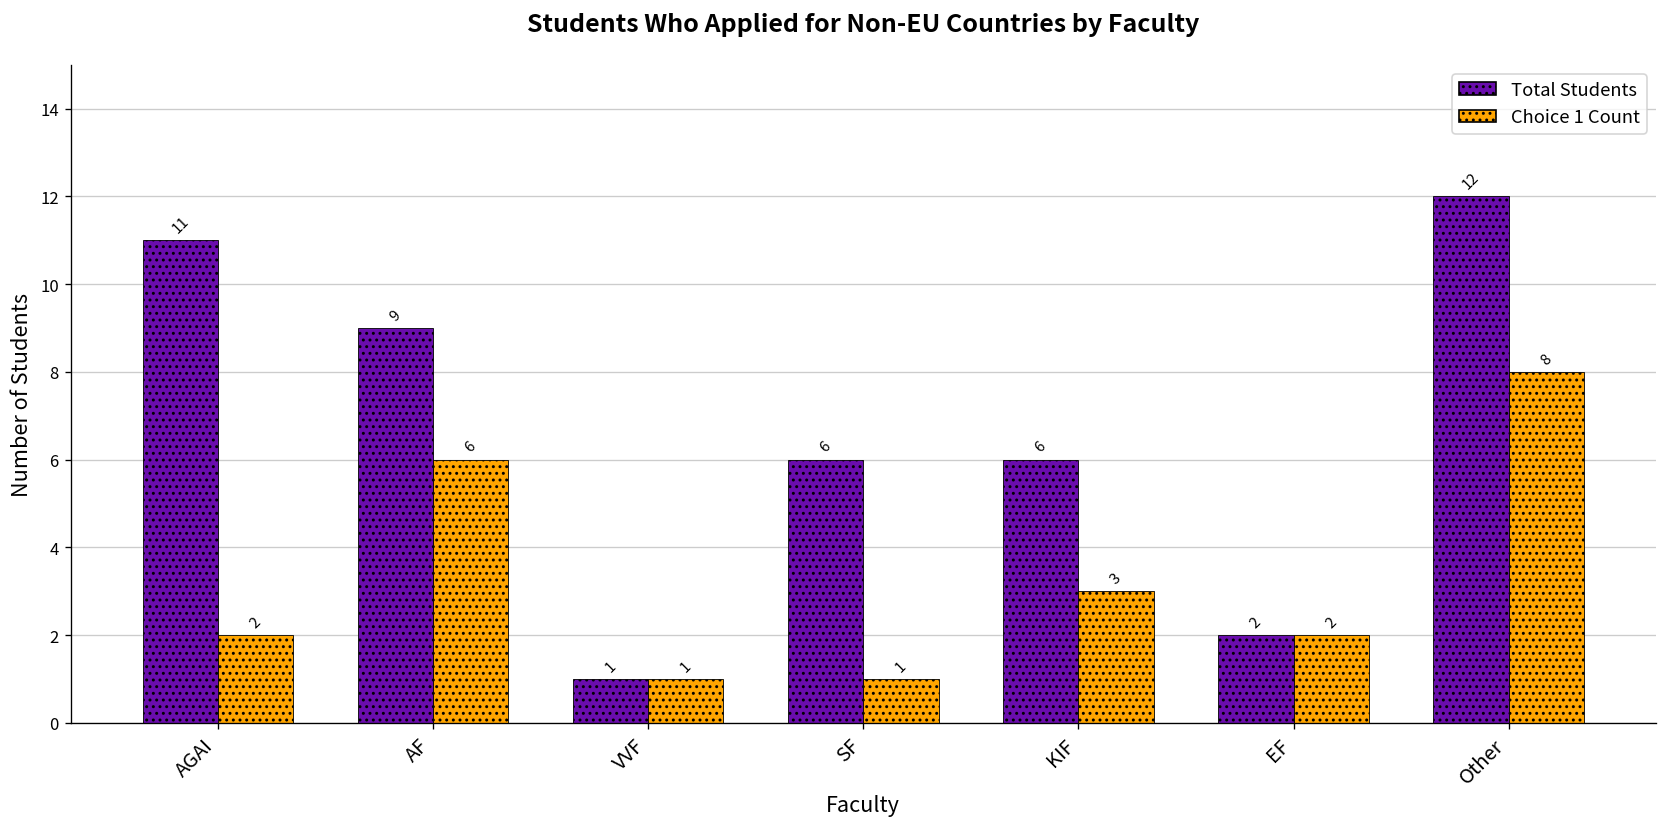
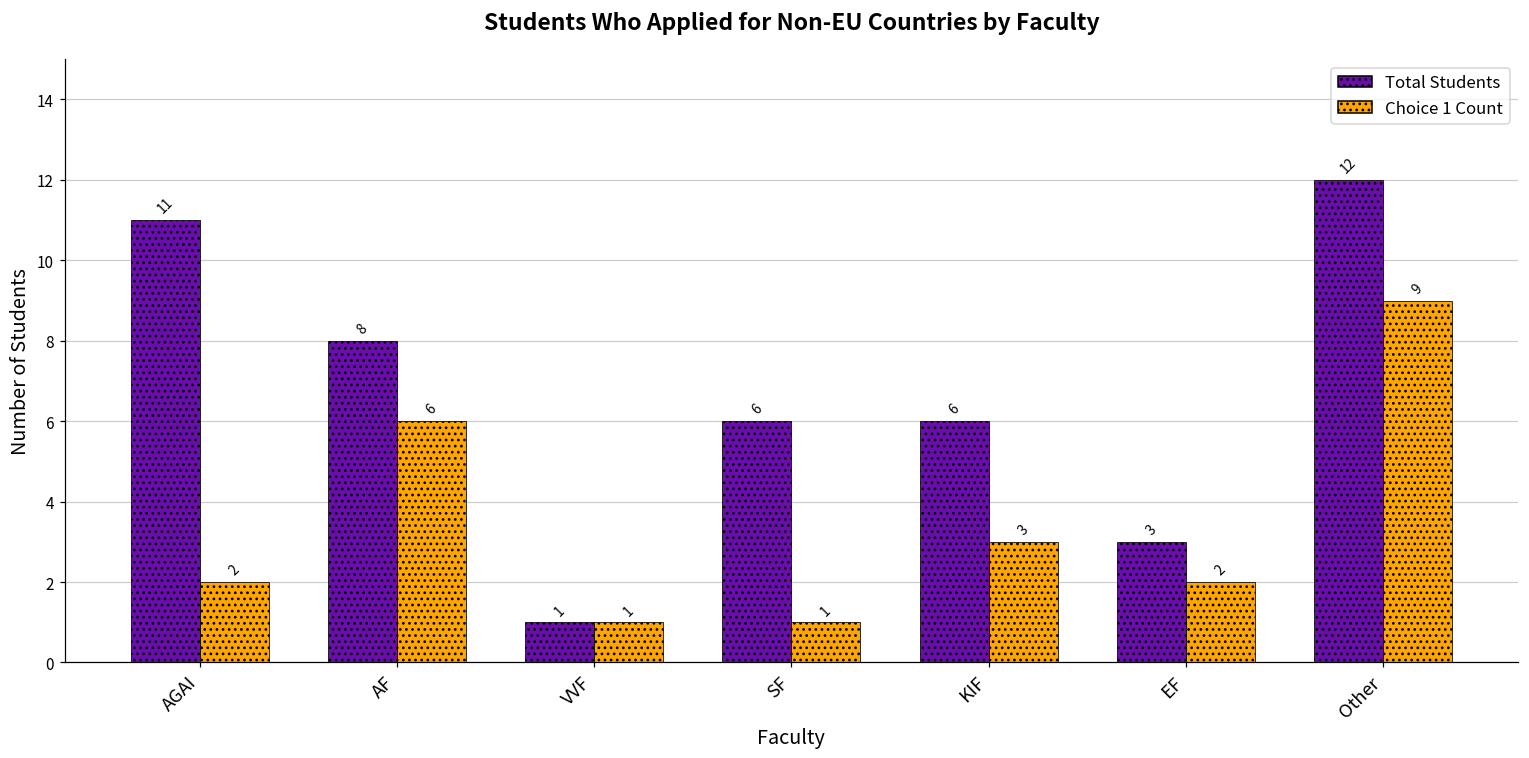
Total Students, AF: 9 -> 8
Total Students, EF: 2 -> 3
Choice 1 Count, Other: 8 -> 9
